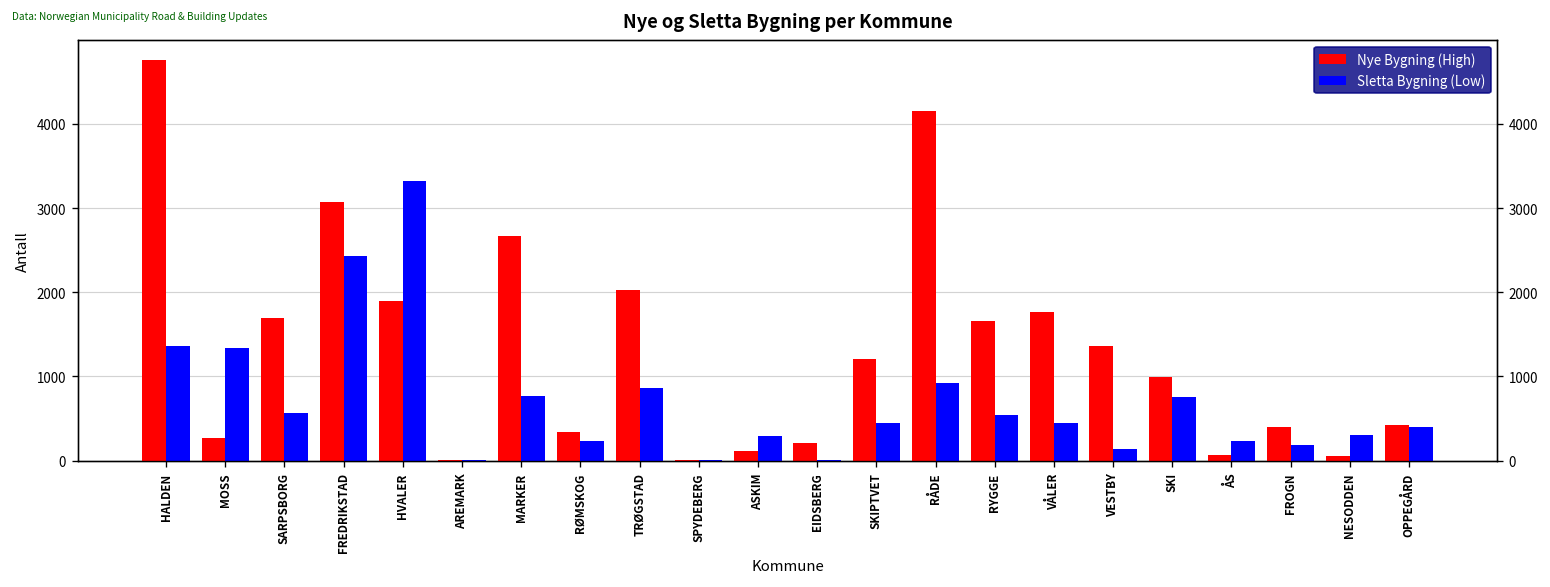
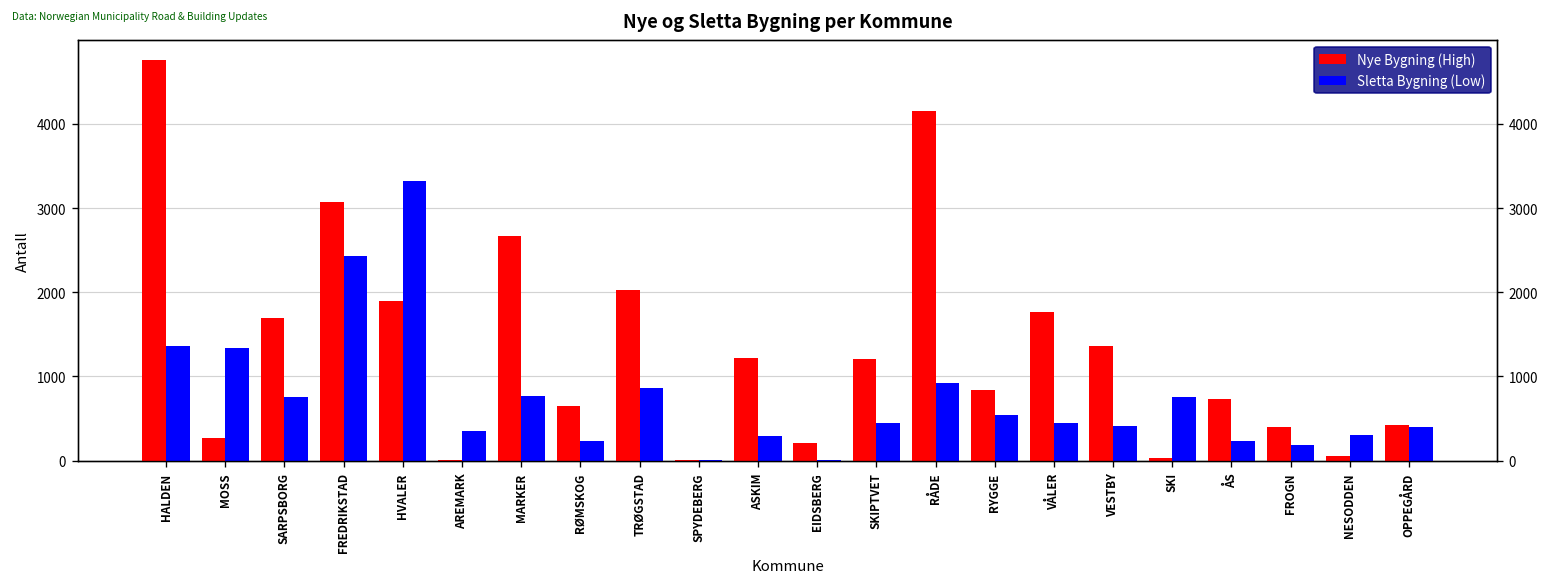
Sletta Bygning (Low), SARPSBORG: 600 -> 800
Sletta Bygning (Low), AREMARK: 0 -> 300
Nye Bygning (High), RØMSKOG: 300 -> 700
Nye Bygning (High), ASKIM: 100 -> 1200
Nye Bygning (High), RYGGE: 1700 -> 800
Sletta Bygning (Low), VESTBY: 100 -> 400
Nye Bygning (High), SKI: 1000 -> 0
Nye Bygning (High), ÅS: 100 -> 700
